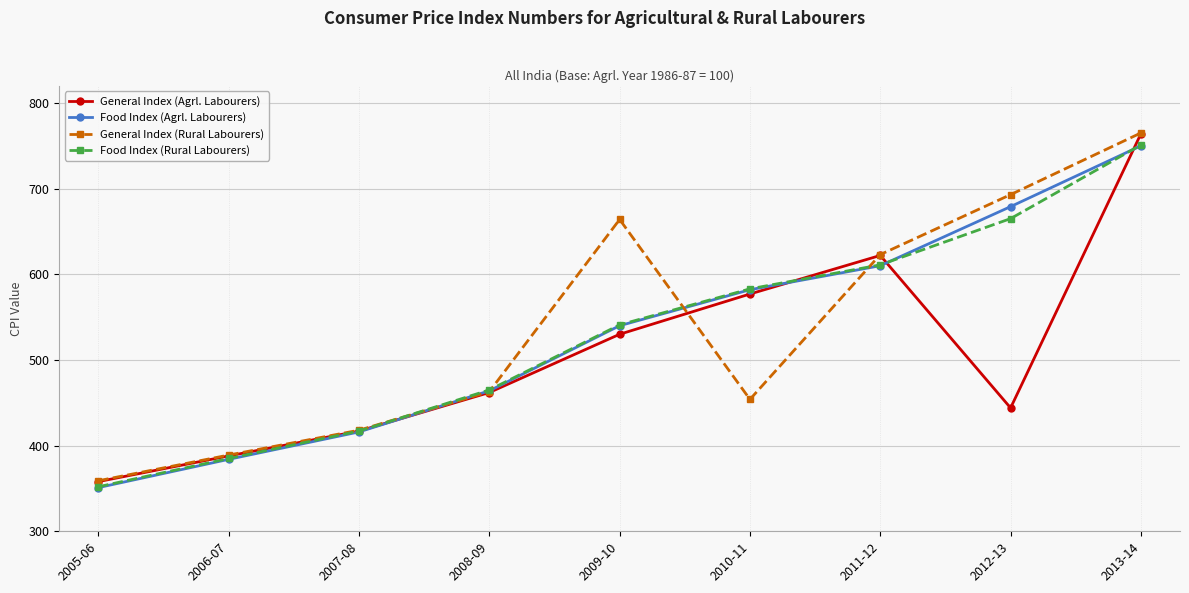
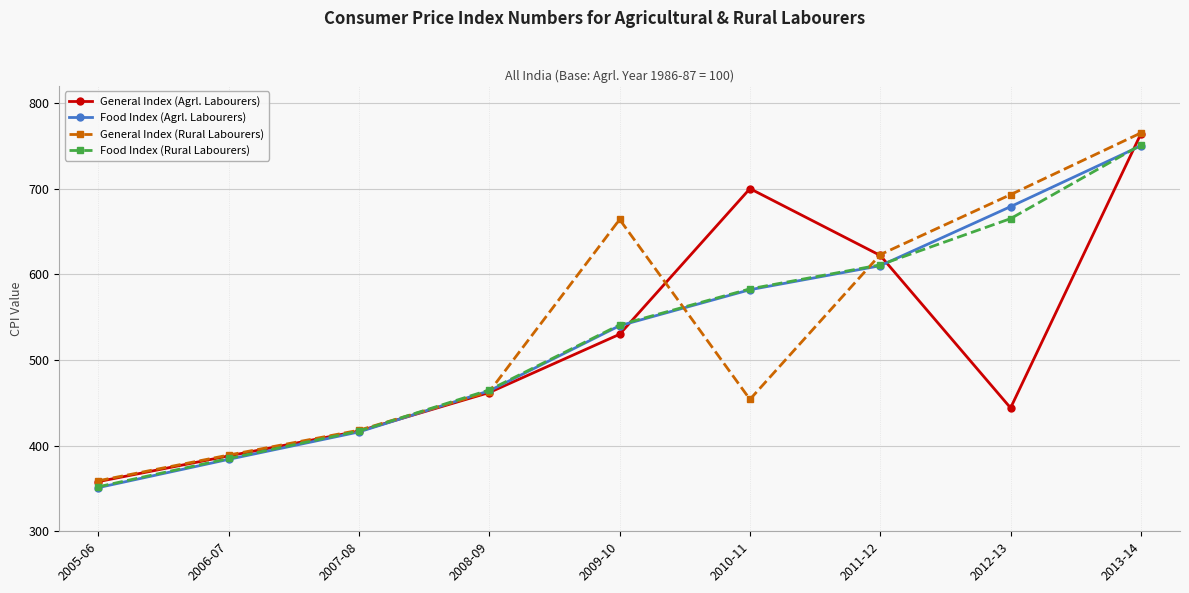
General Index (Agrl. Labourers), 2010-11: 580 -> 700
